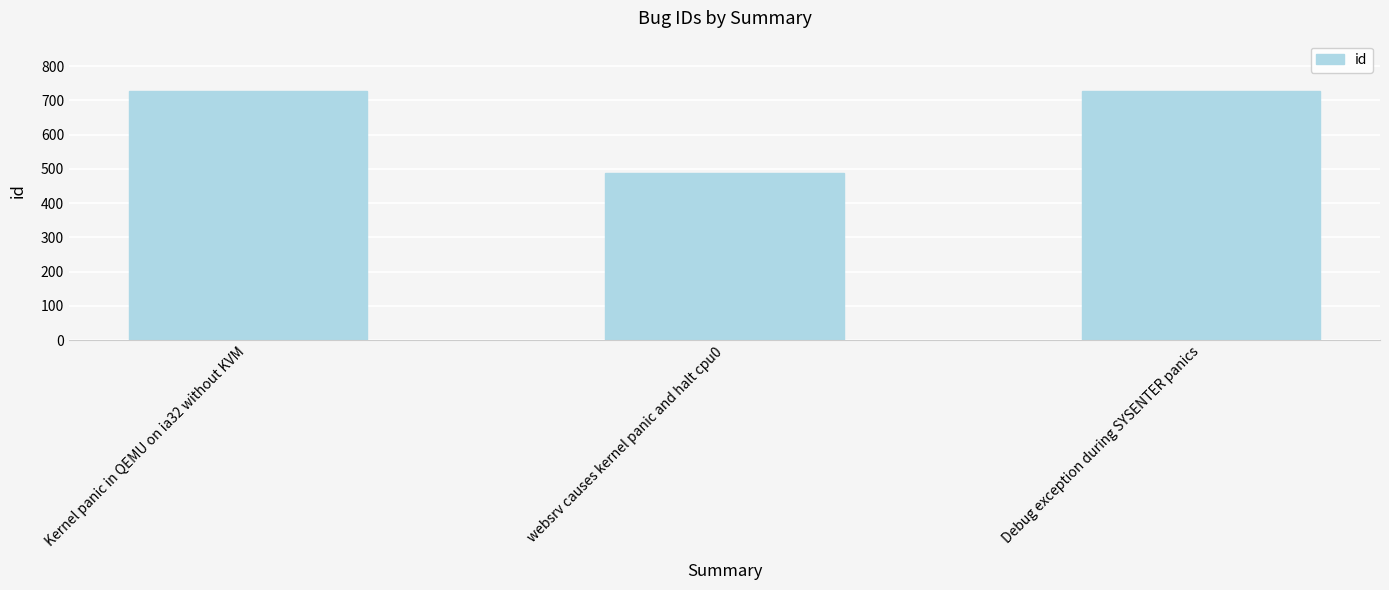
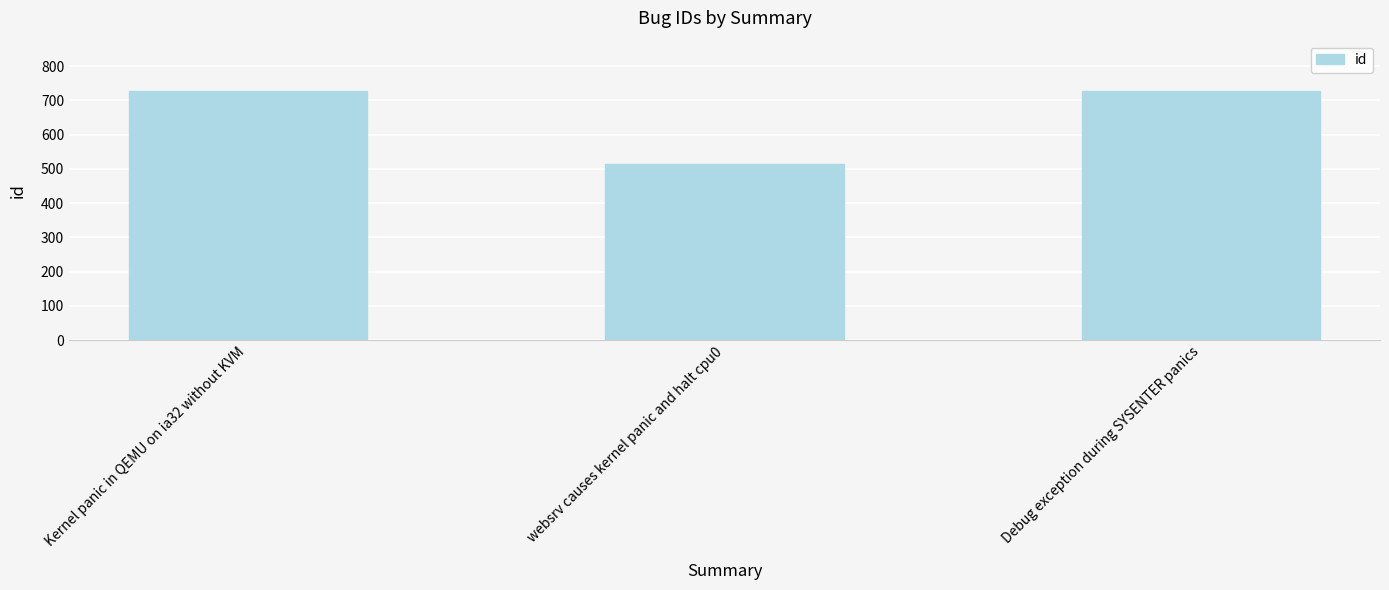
websrv causes kernel panic and halt cpu0: 490 -> 520
